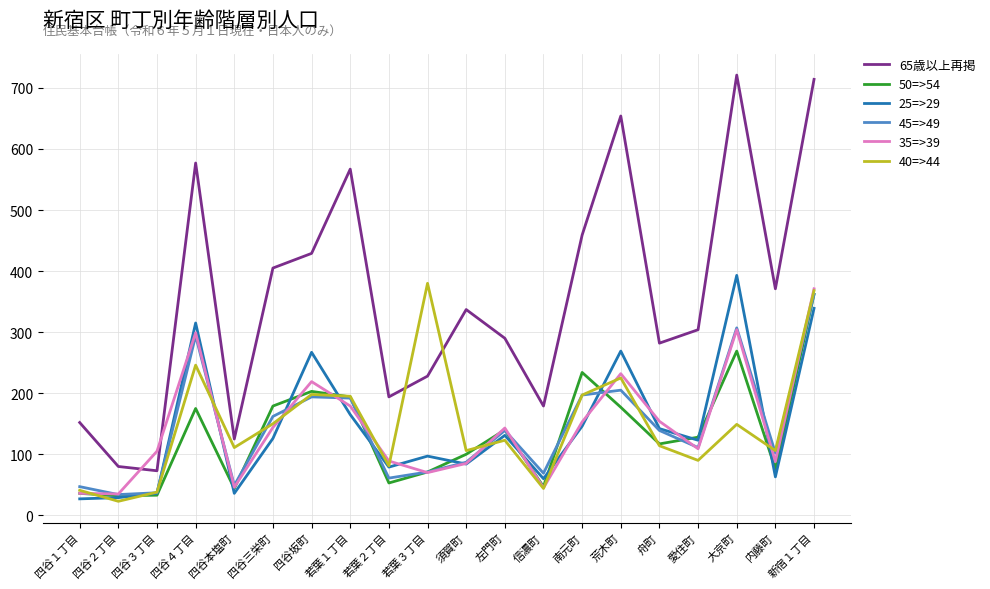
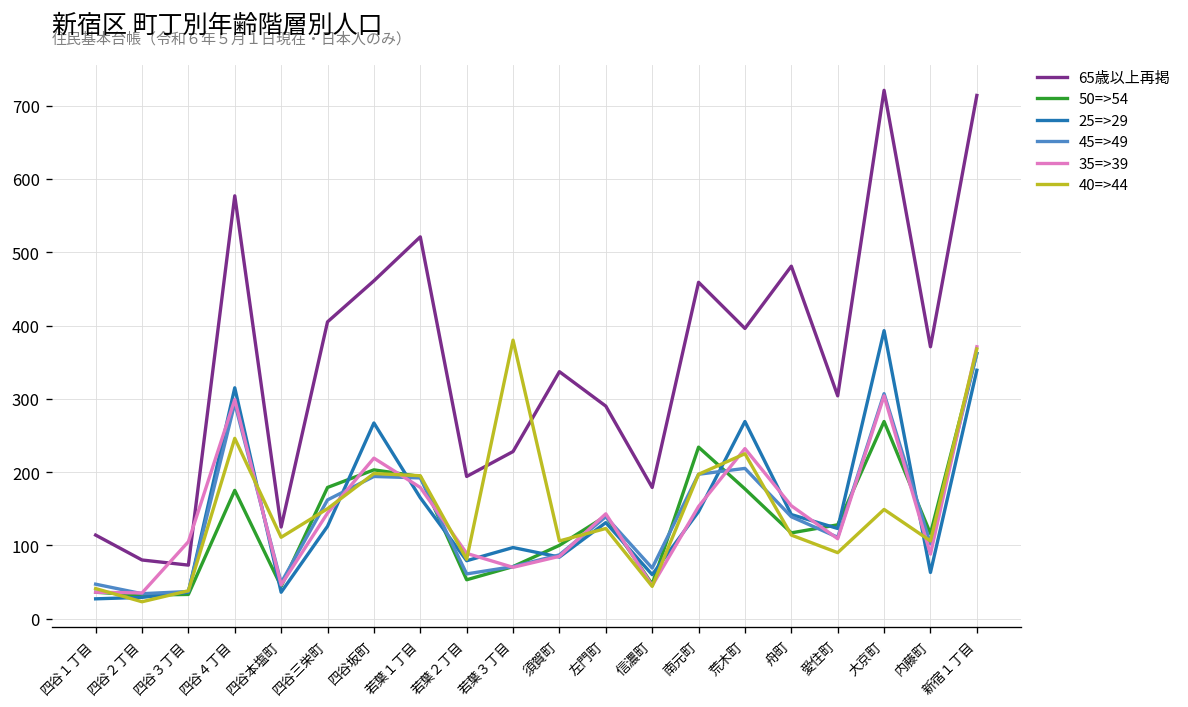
65歳以上再掲, 四谷１丁目: 150 -> 110
65歳以上再掲, 四谷坂町: 430 -> 460
65歳以上再掲, 若葉１丁目: 570 -> 520
65歳以上再掲, 荒木町: 650 -> 400
65歳以上再掲, 舟町: 280 -> 480
50=>54, 内藤町: 80 -> 120
